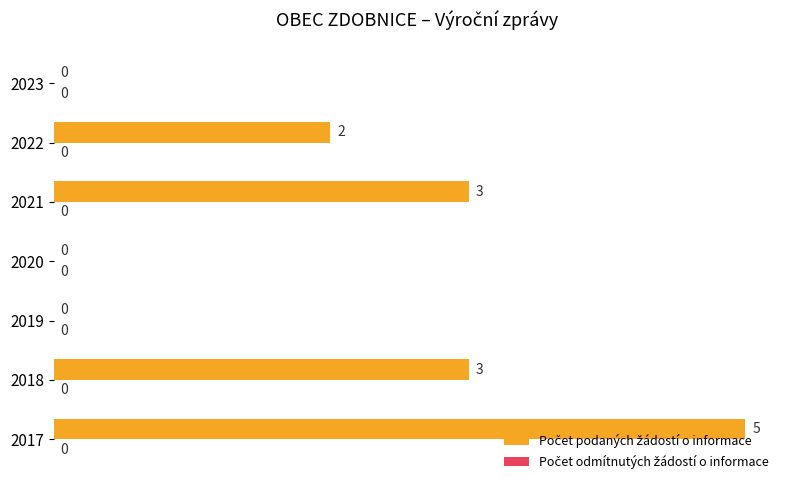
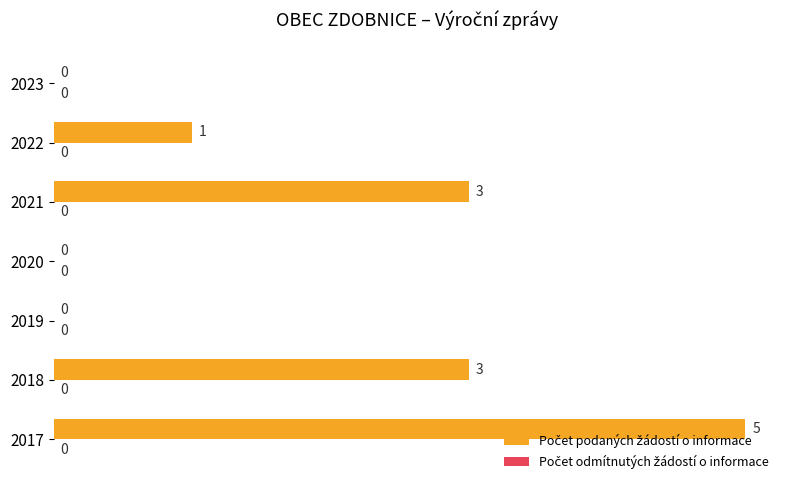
Počet podaných žádostí o informace, 2022: 2 -> 1
